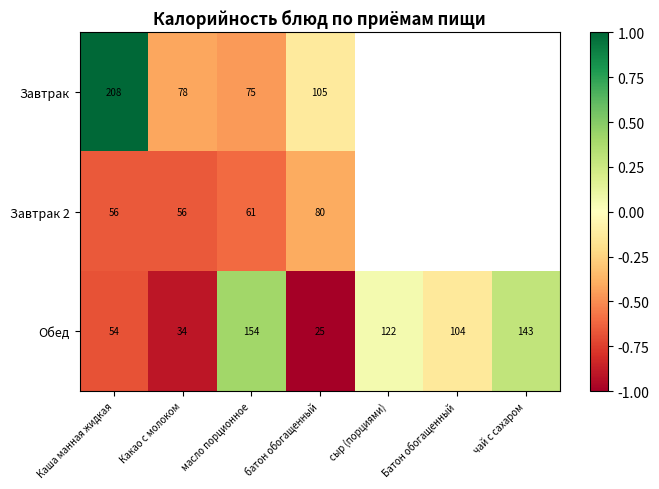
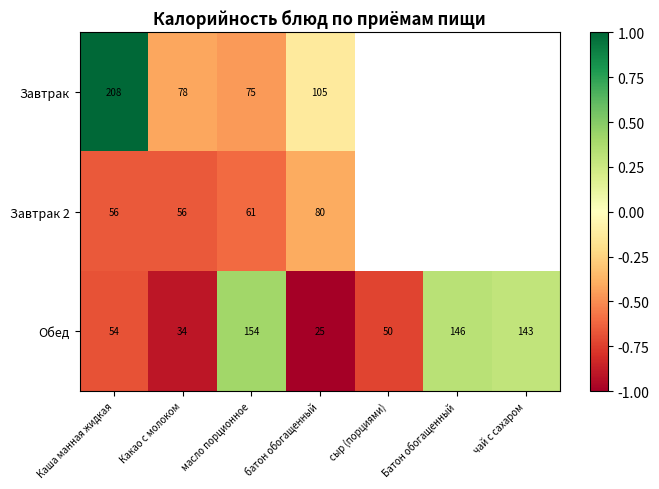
Обед, сыр (порциями): 122 -> 50
Обед, Батон обогащенный: 104 -> 146
